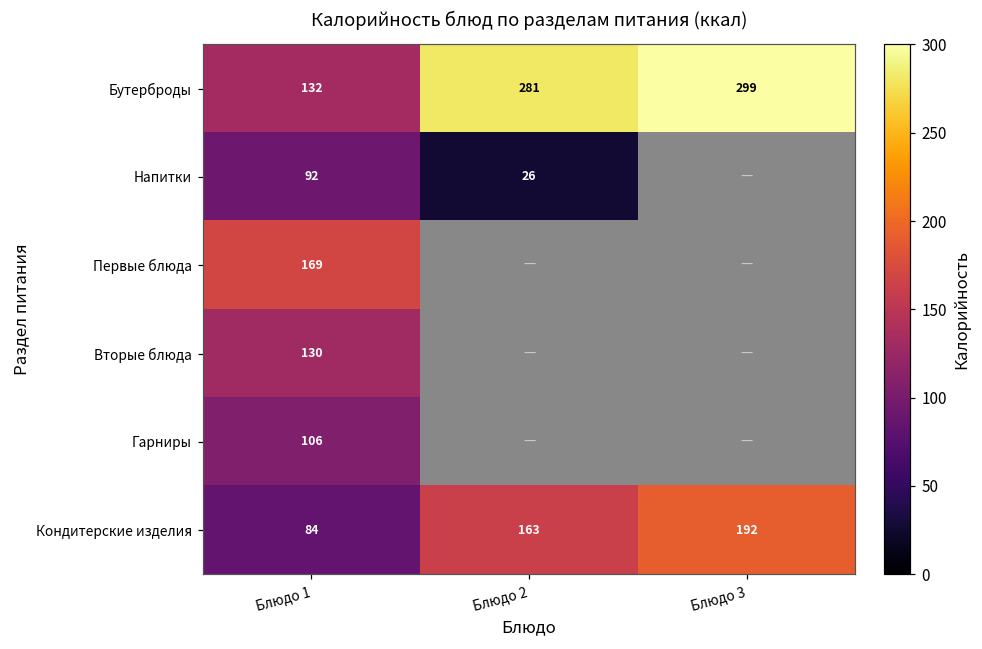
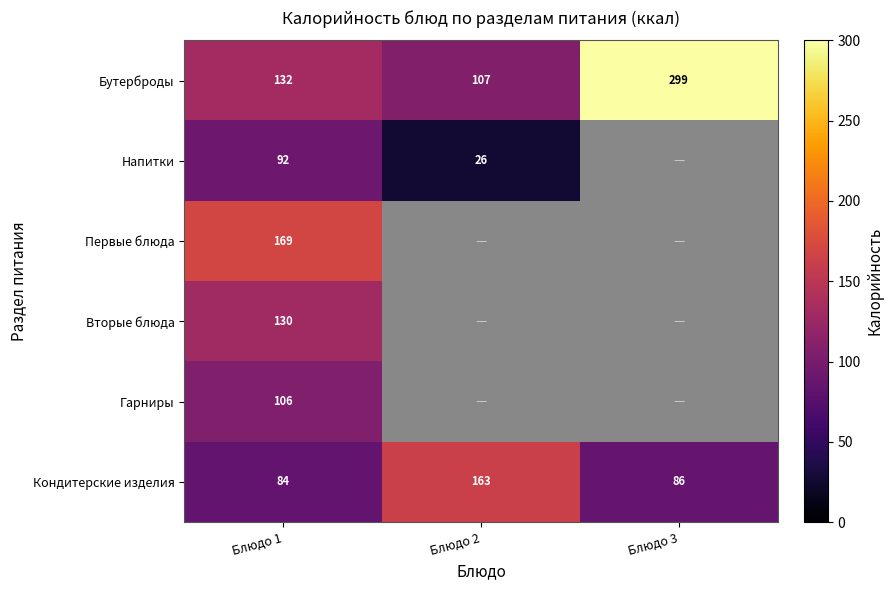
Бутерброды, Блюдо 2: 281 -> 107
Кондитерские изделия, Блюдо 3: 192 -> 86
